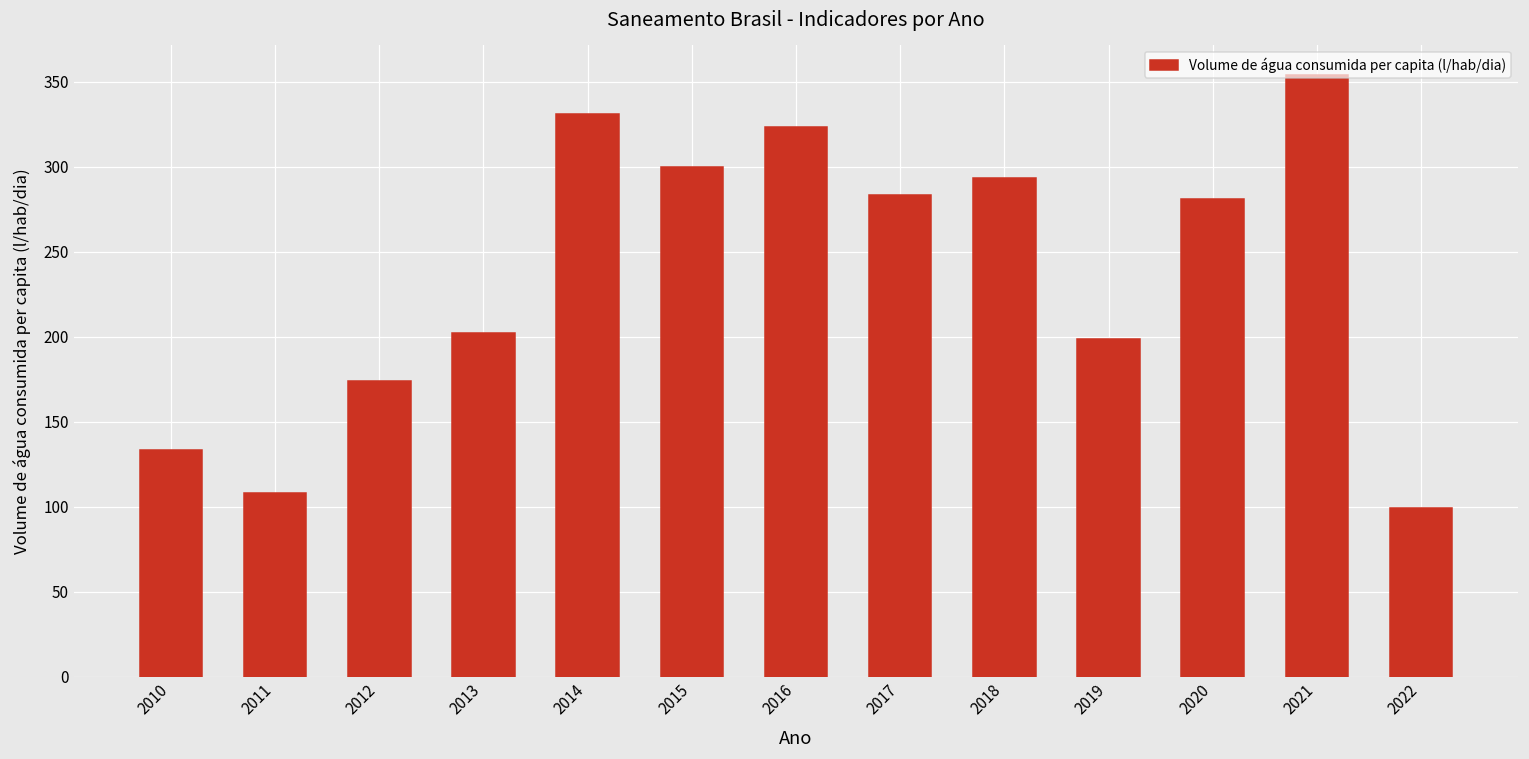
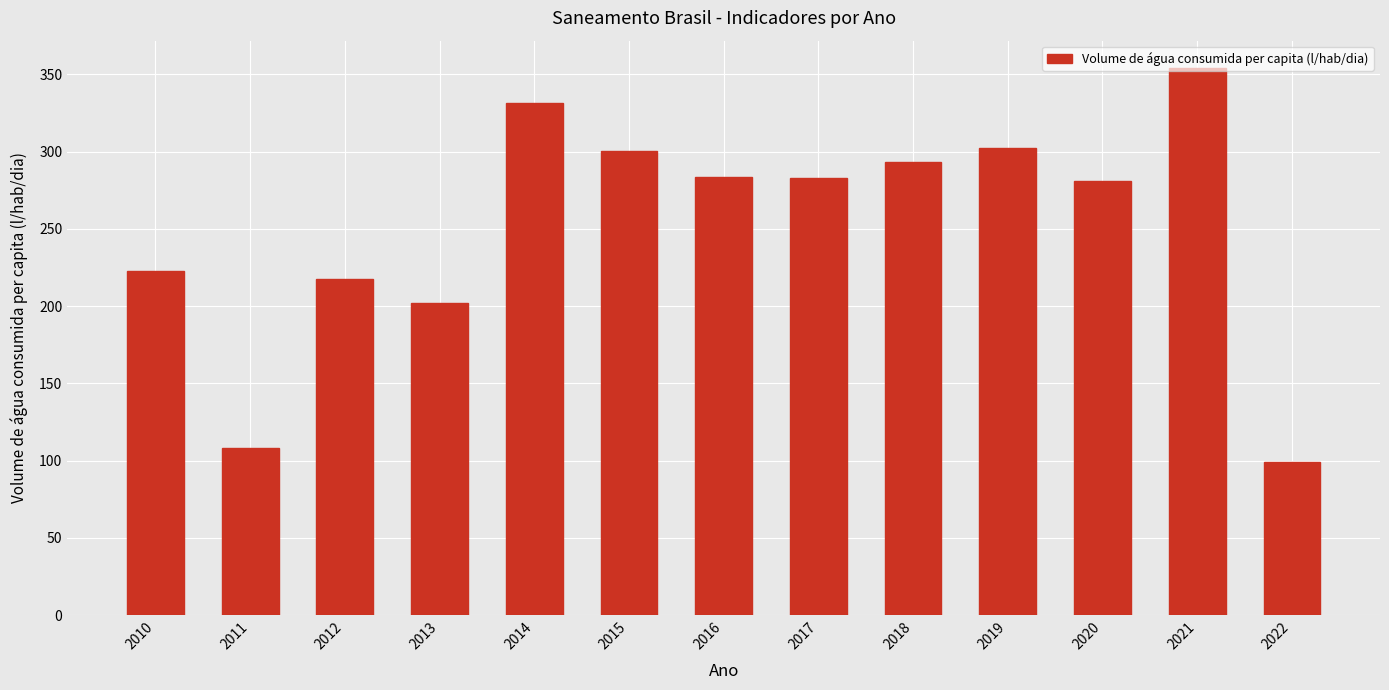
2010: 134 -> 223
2012: 174 -> 218
2016: 323 -> 283
2019: 199 -> 302
